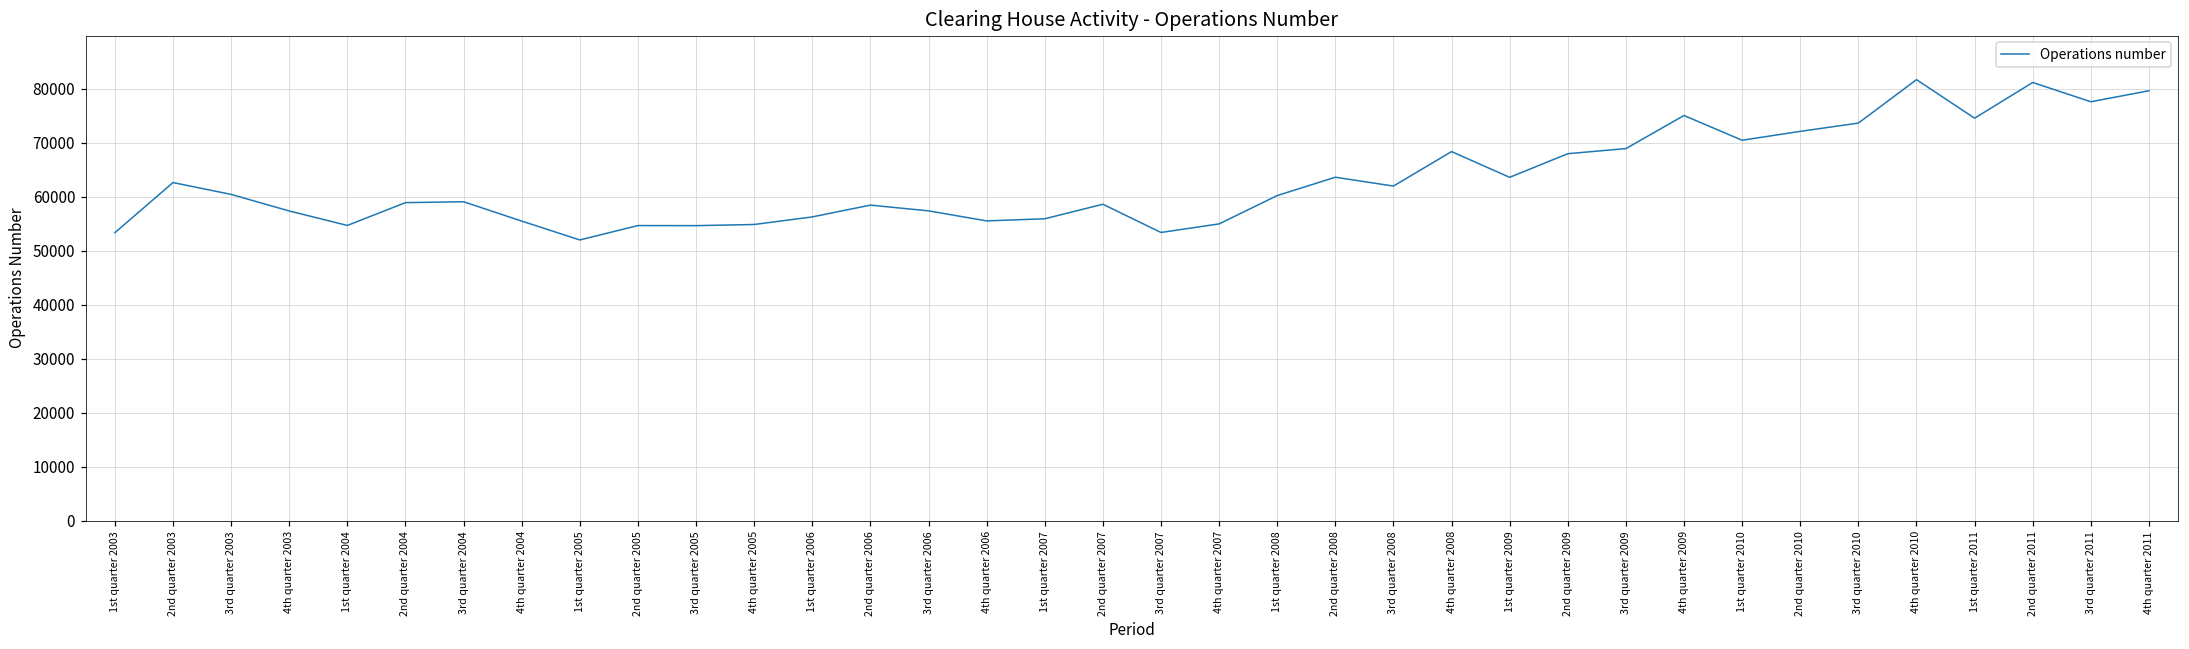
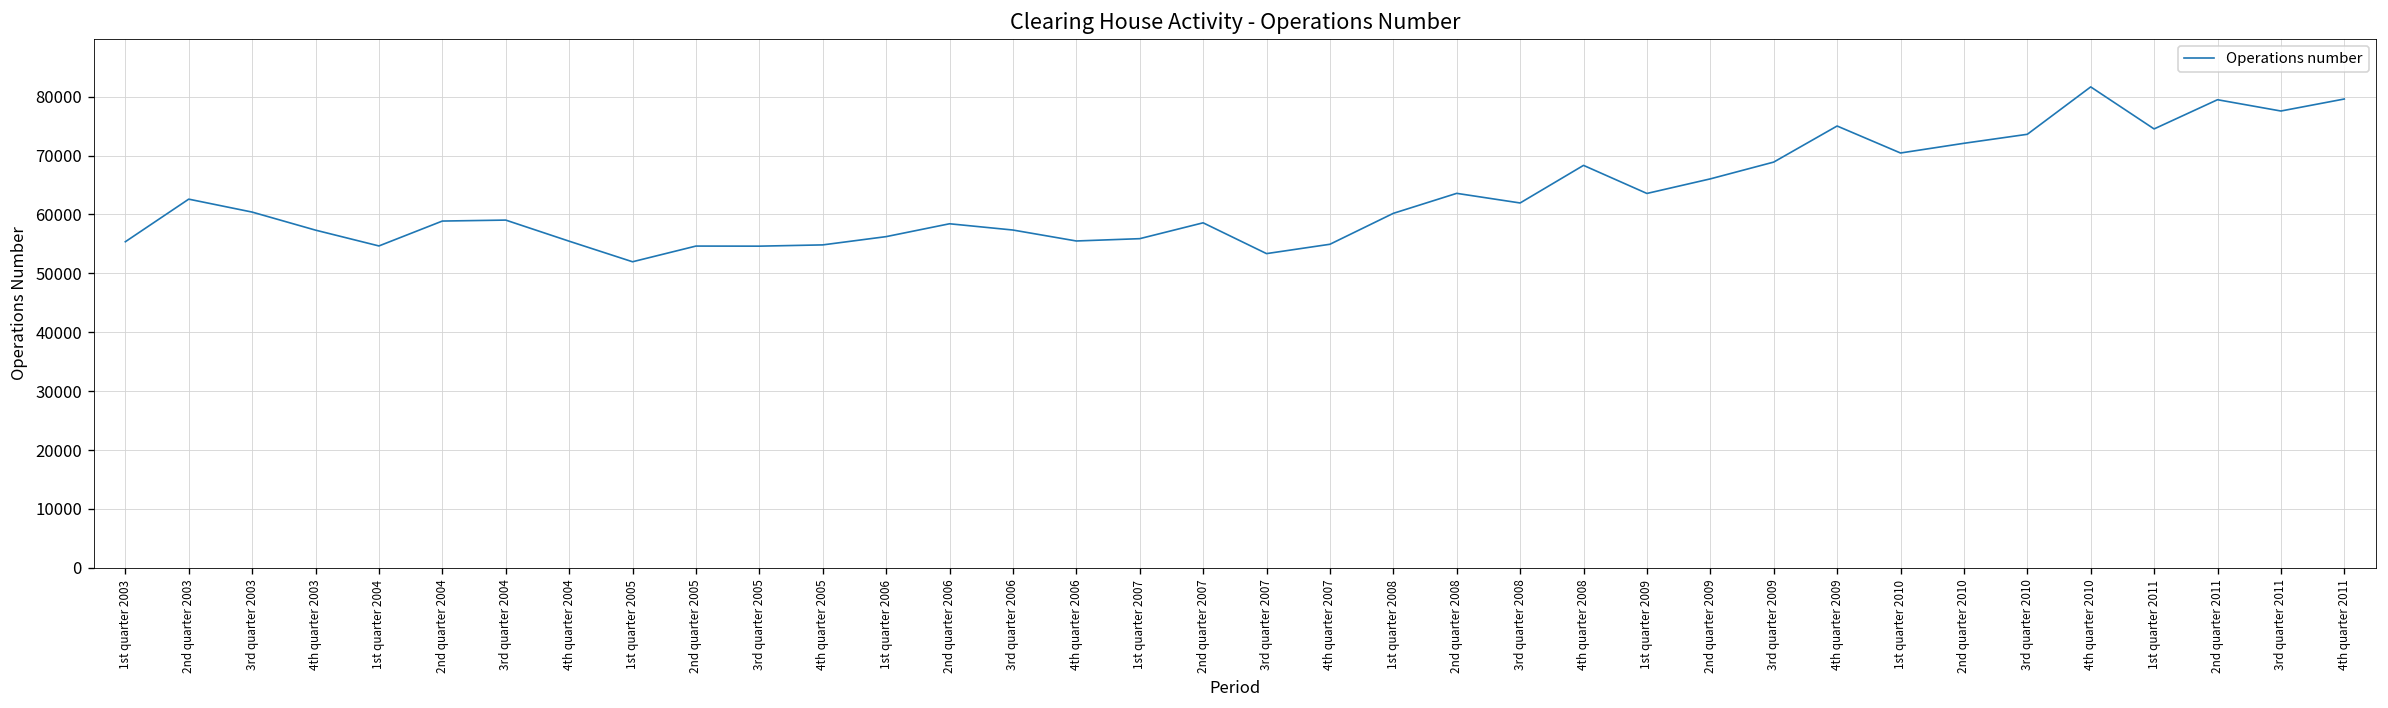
1st quarter 2003: 53000 -> 55000
2nd quarter 2009: 68000 -> 66000
2nd quarter 2011: 81000 -> 79000
